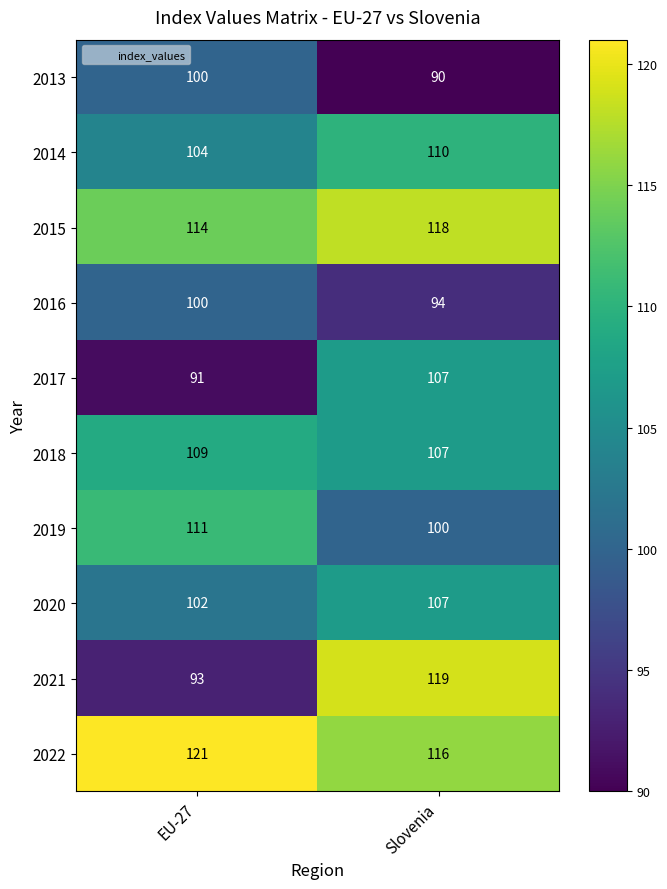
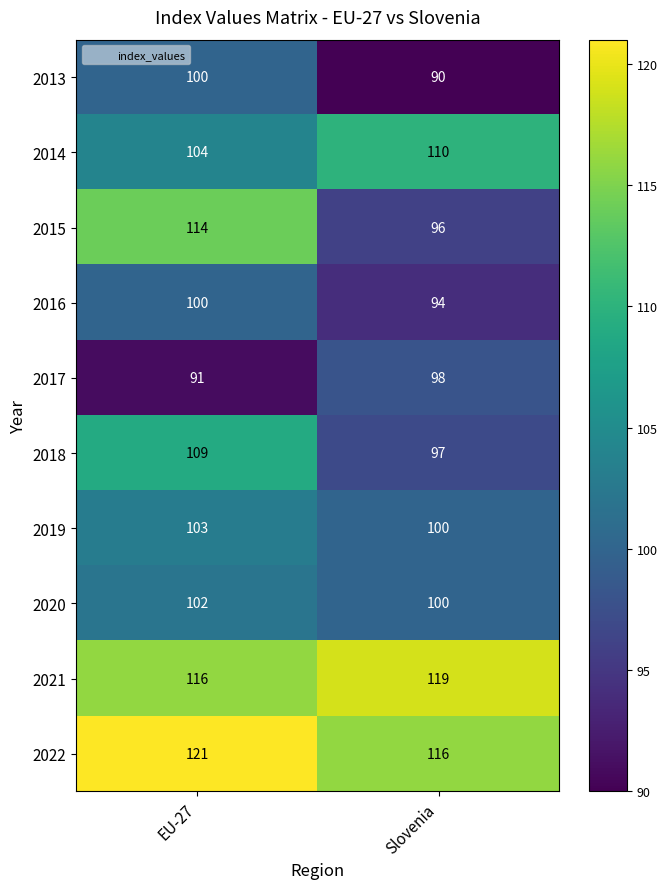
2015, Slovenia: 118 -> 96
2017, Slovenia: 107 -> 98
2018, Slovenia: 107 -> 97
2019, EU-27: 111 -> 103
2020, Slovenia: 107 -> 100
2021, EU-27: 93 -> 116
